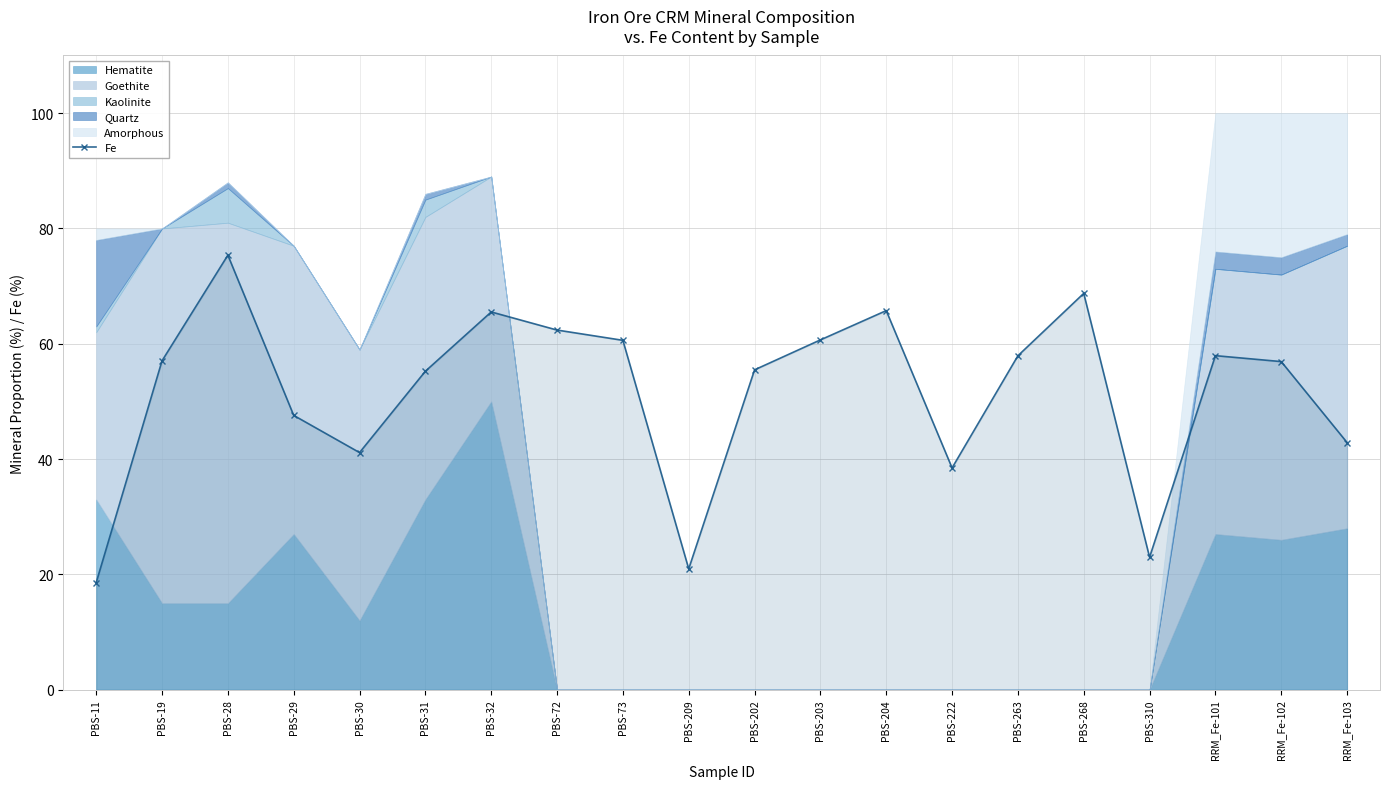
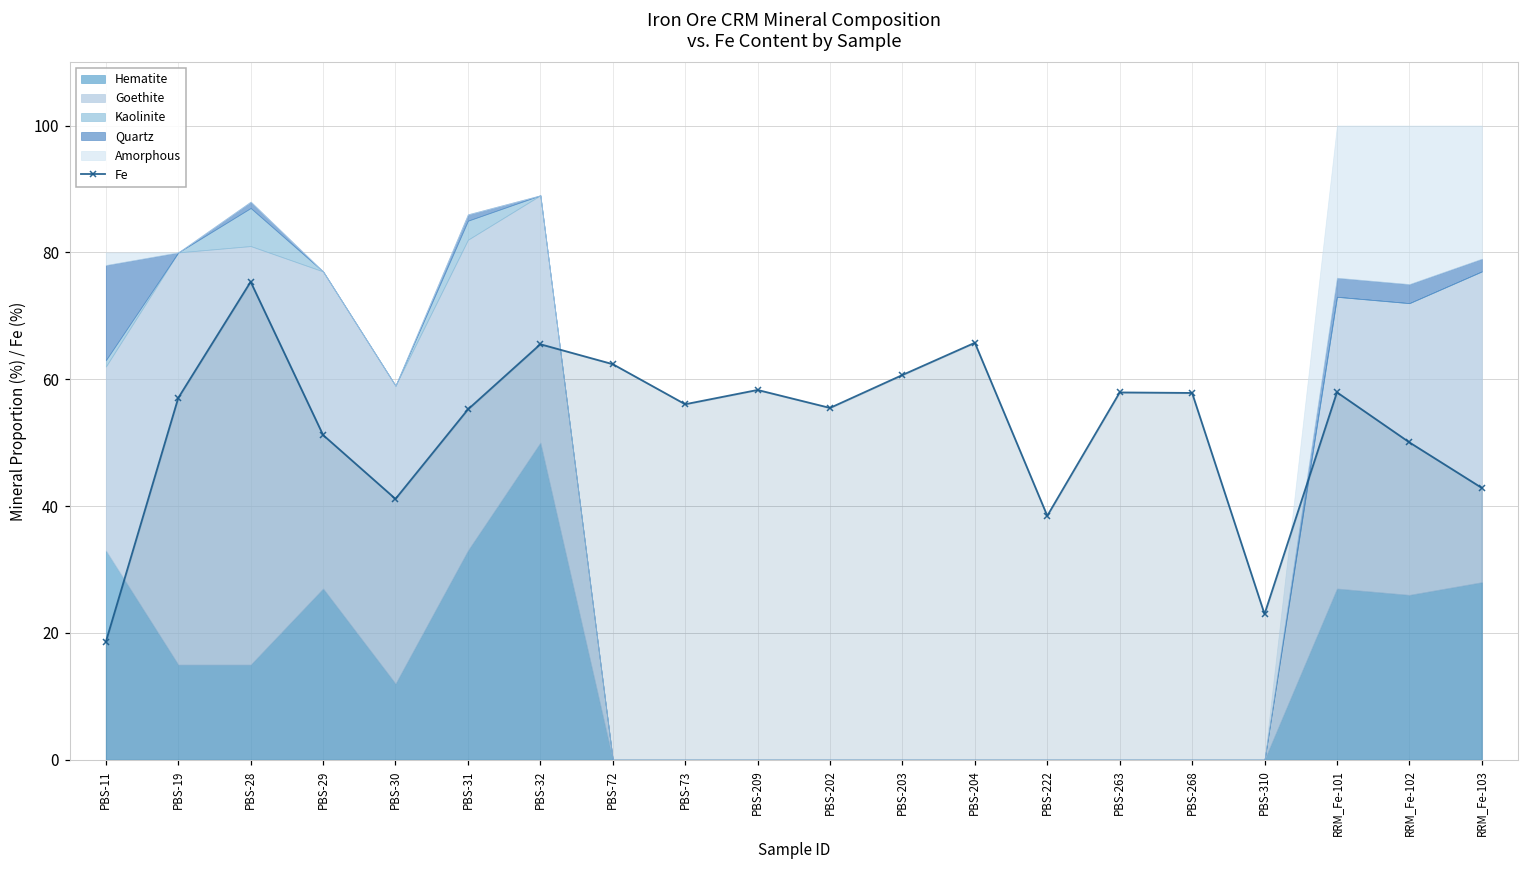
Fe, PBS-29: 48 -> 51
Fe, PBS-73: 61 -> 56
Fe, PBS-209: 21 -> 58
Fe, PBS-268: 69 -> 58
Fe, RRM_Fe-102: 57 -> 50
